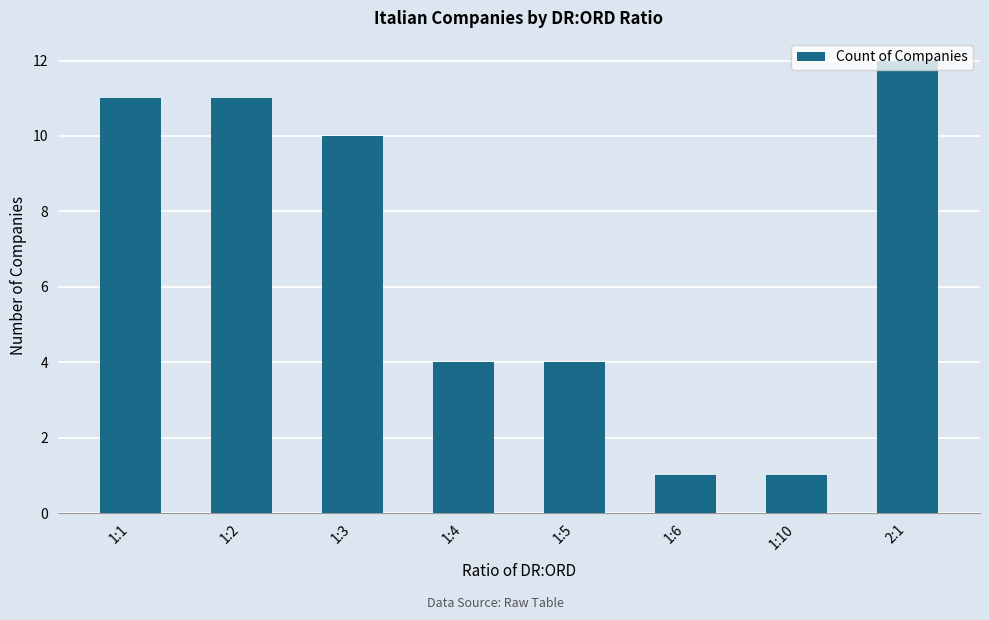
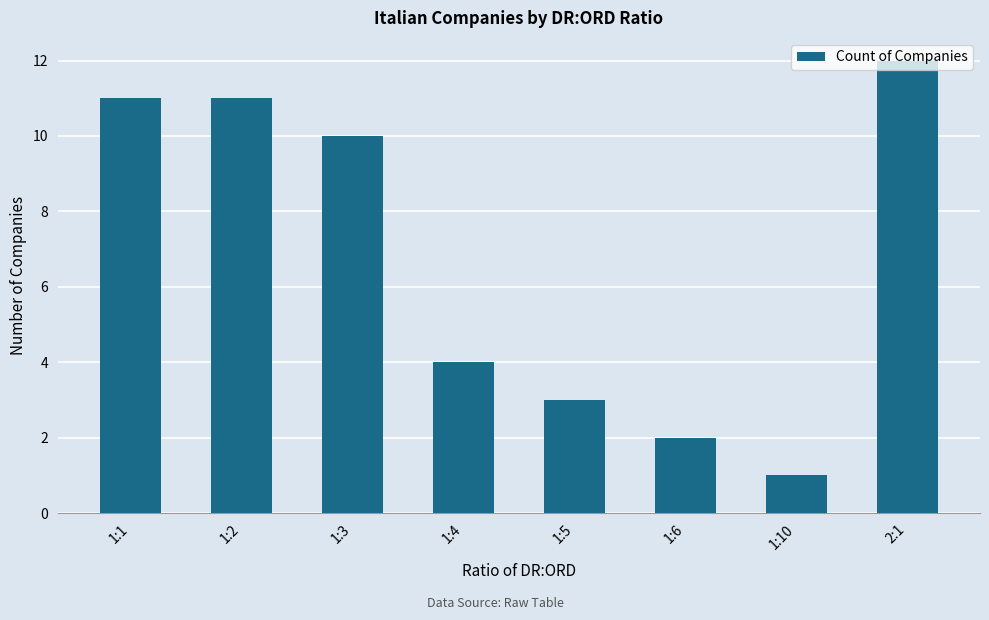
1:5: 4 -> 3
1:6: 1 -> 2
